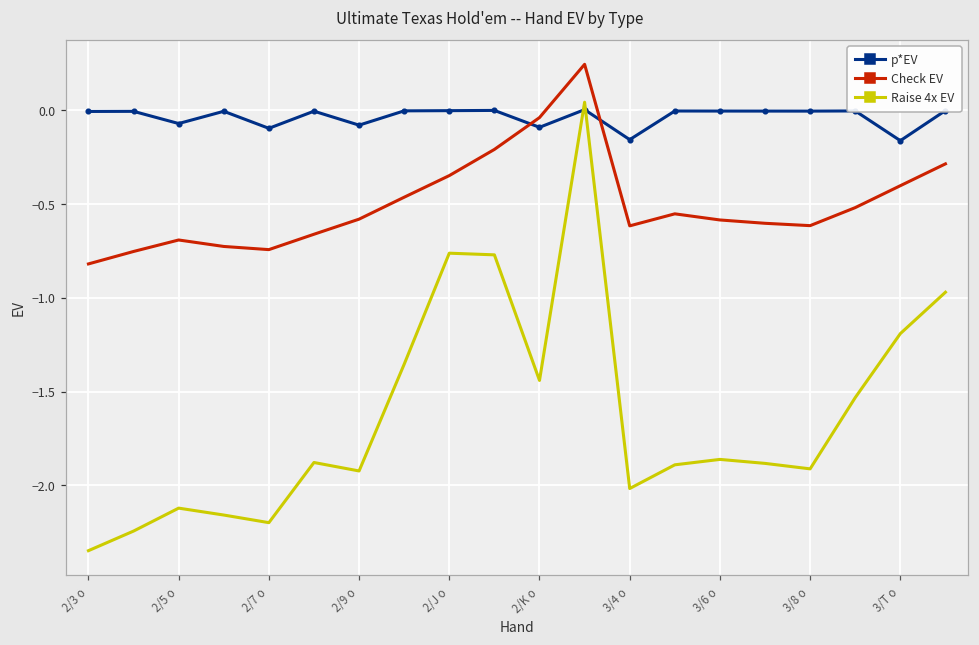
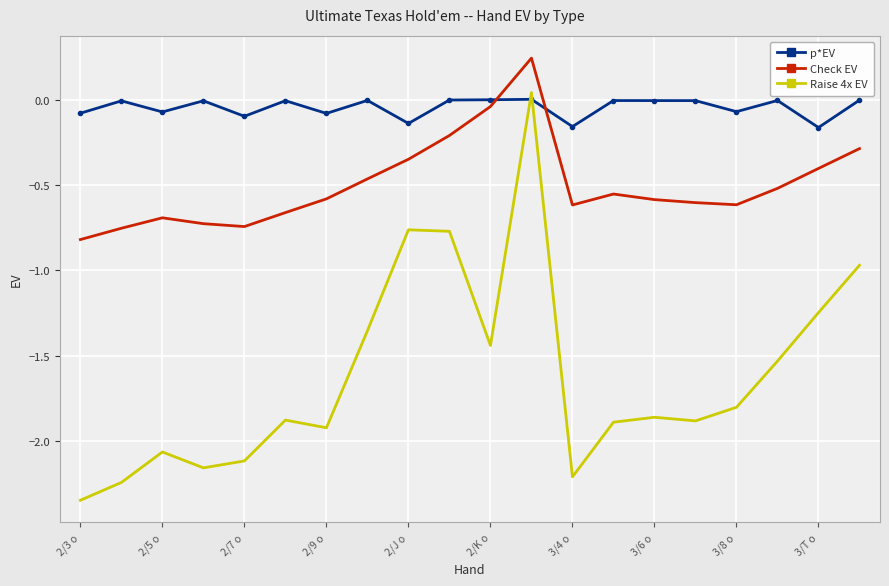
p*EV, 2/3 o: -0.01 -> -0.08
Raise 4x EV, 2/5 o: -2.12 -> -2.07
Raise 4x EV, 2/7 o: -2.20 -> -2.12
p*EV, 2/J o: 0.00 -> -0.14
p*EV, 2/K o: -0.09 -> 0.00
Raise 4x EV, 3/4 o: -2.02 -> -2.21
p*EV, 3/8 o: -0.01 -> -0.07
Raise 4x EV, 3/8 o: -1.91 -> -1.80
Raise 4x EV, 3/T o: -1.19 -> -1.25
